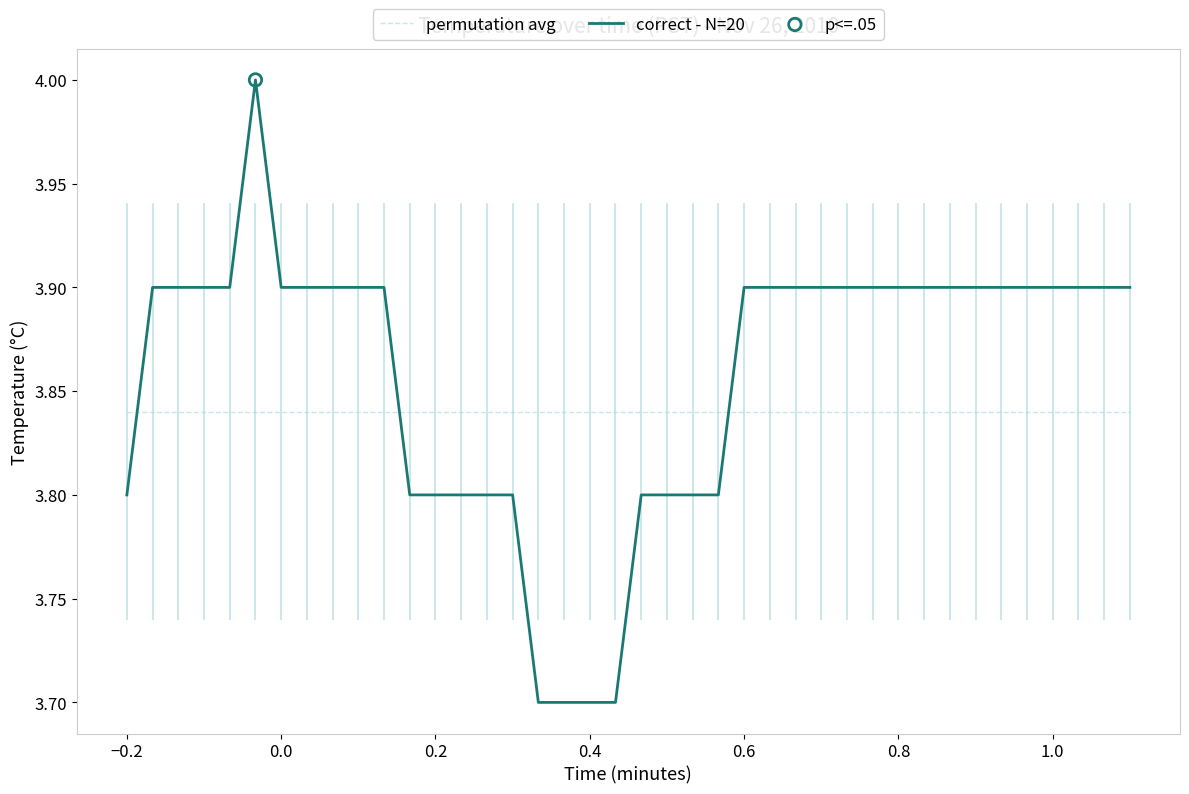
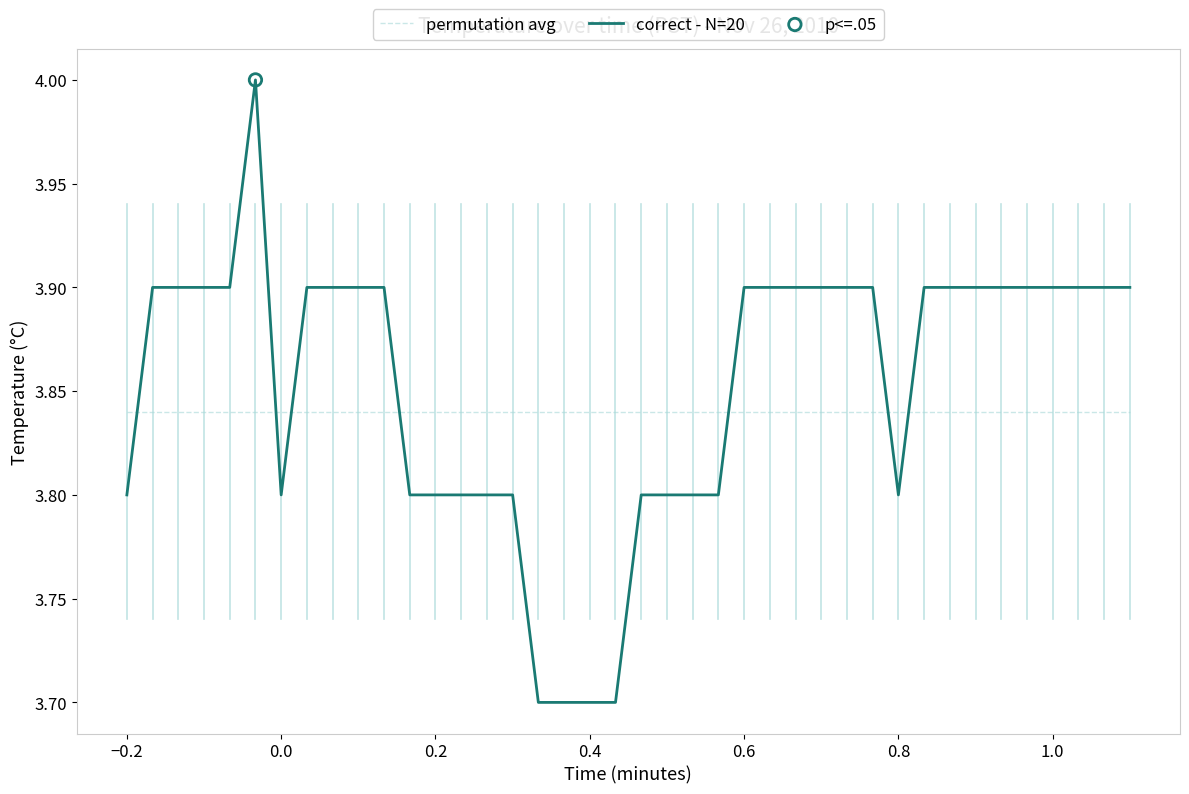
correct - N=20, 0.0: 3.9 -> 3.8
correct - N=20, 0.8: 3.9 -> 3.8
